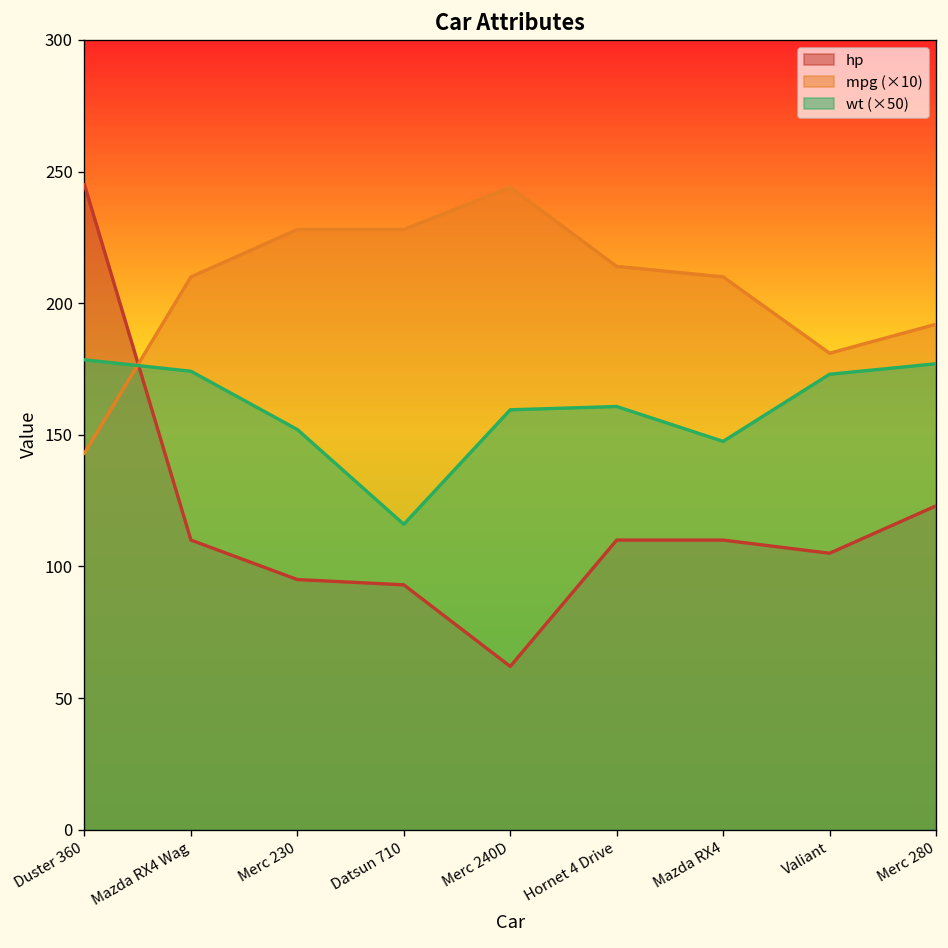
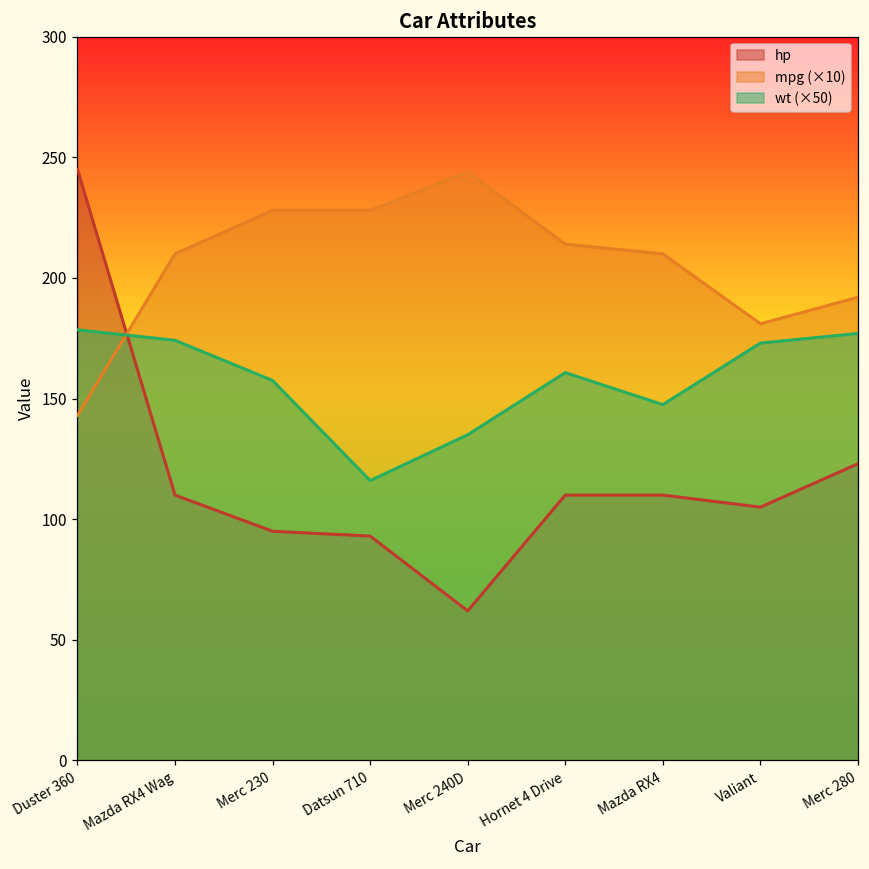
wt (×50), Merc 230: 152 -> 158
wt (×50), Merc 240D: 160 -> 135
